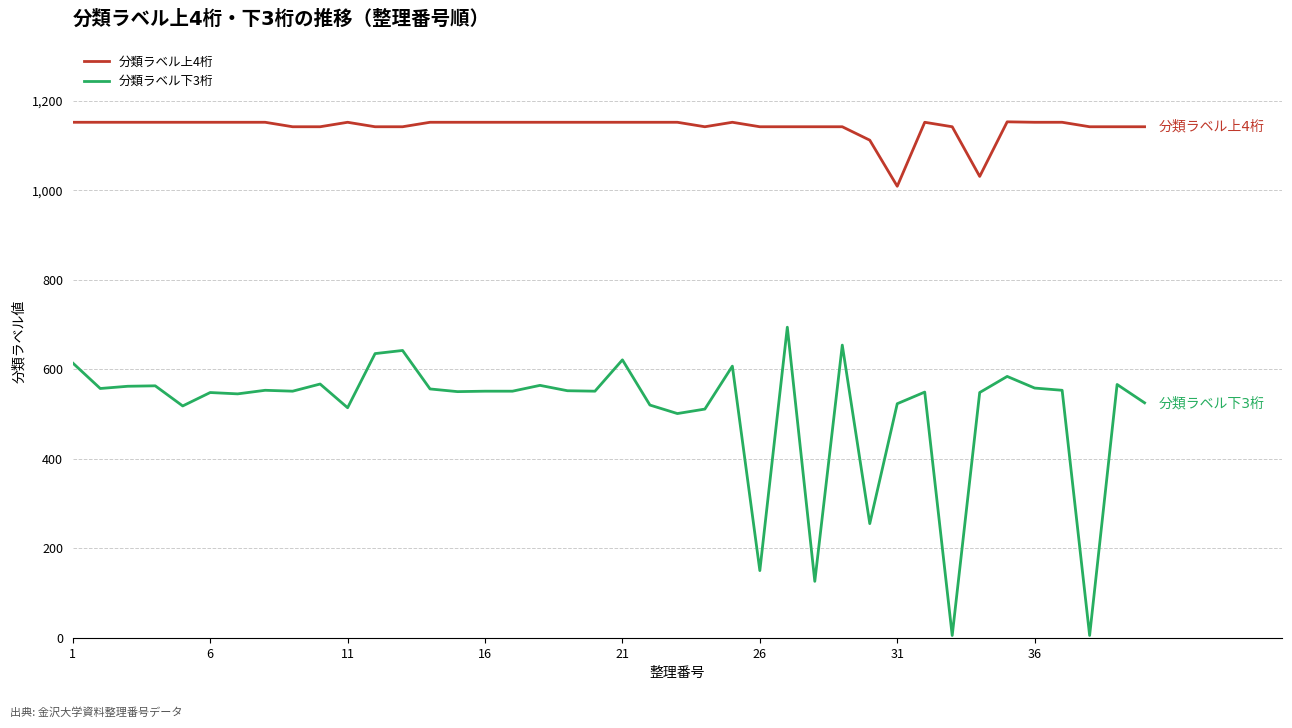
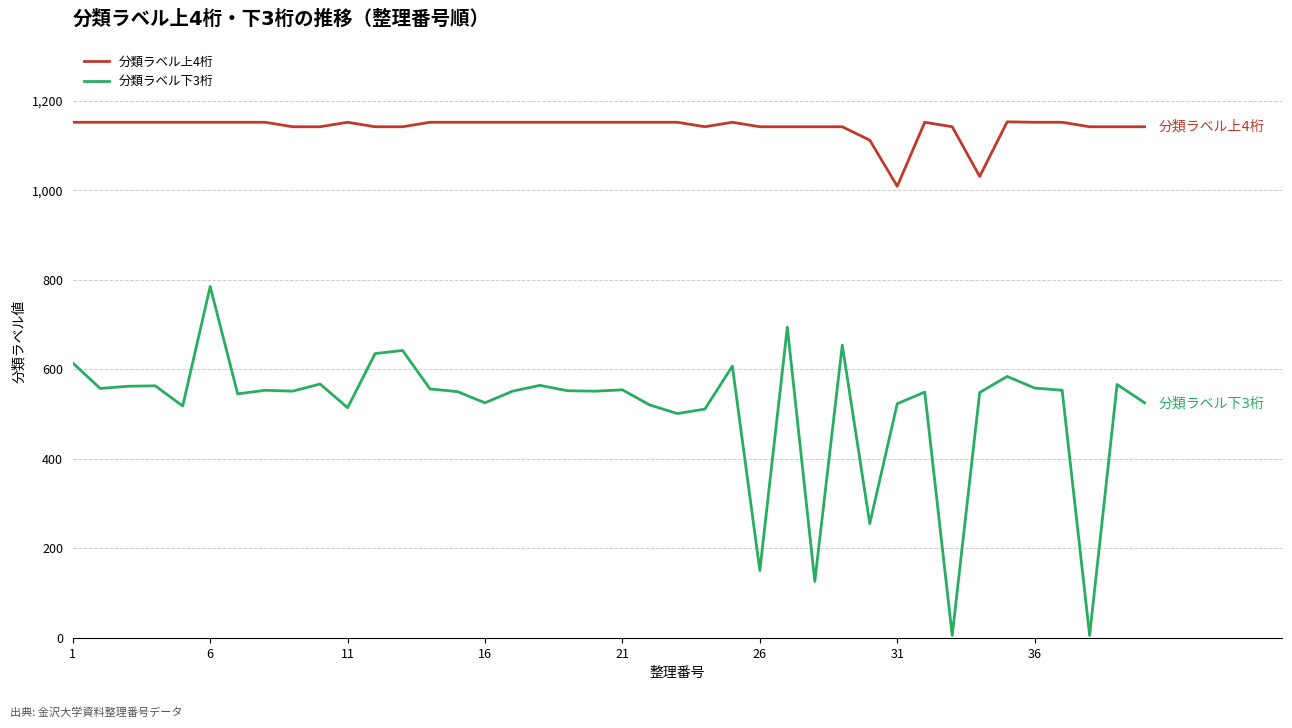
分類ラベル下3桁, 6: 550 -> 790
分類ラベル下3桁, 16: 550 -> 530
分類ラベル下3桁, 21: 620 -> 550
